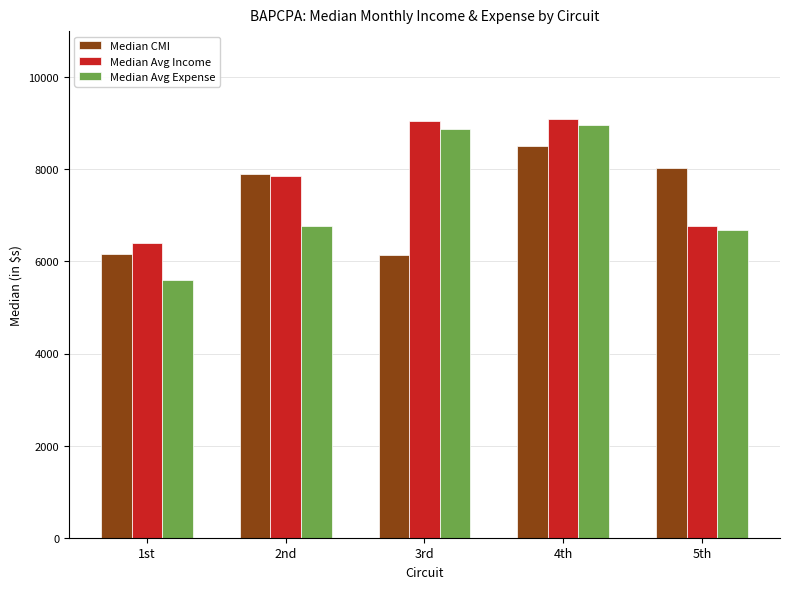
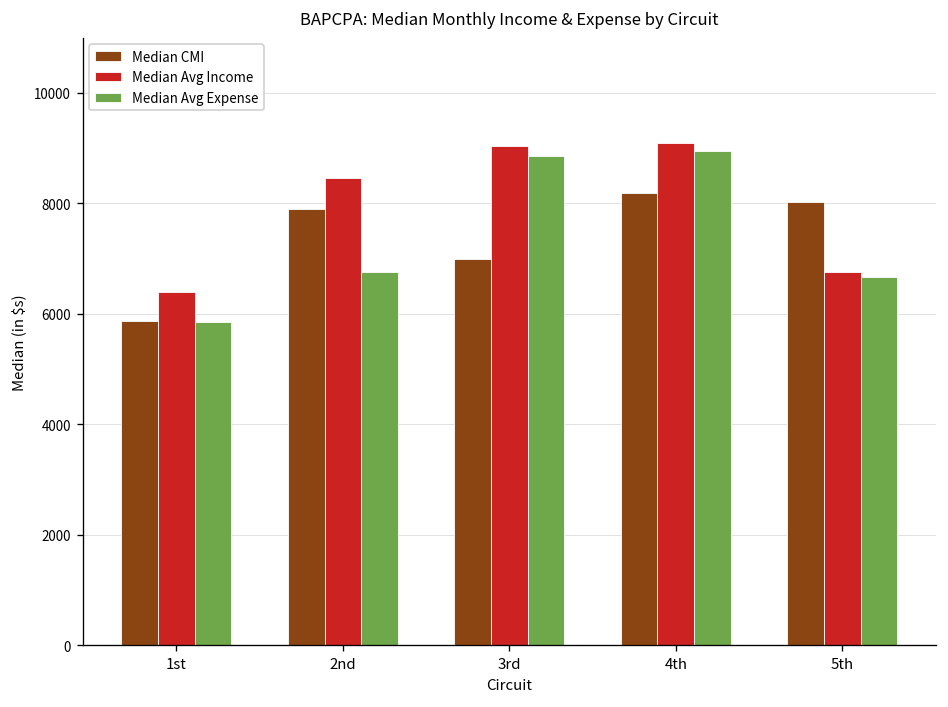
Median CMI, 1st: 6200 -> 5900
Median Avg Expense, 1st: 5600 -> 5900
Median Avg Income, 2nd: 7900 -> 8500
Median CMI, 3rd: 6100 -> 7000
Median CMI, 4th: 8500 -> 8200
